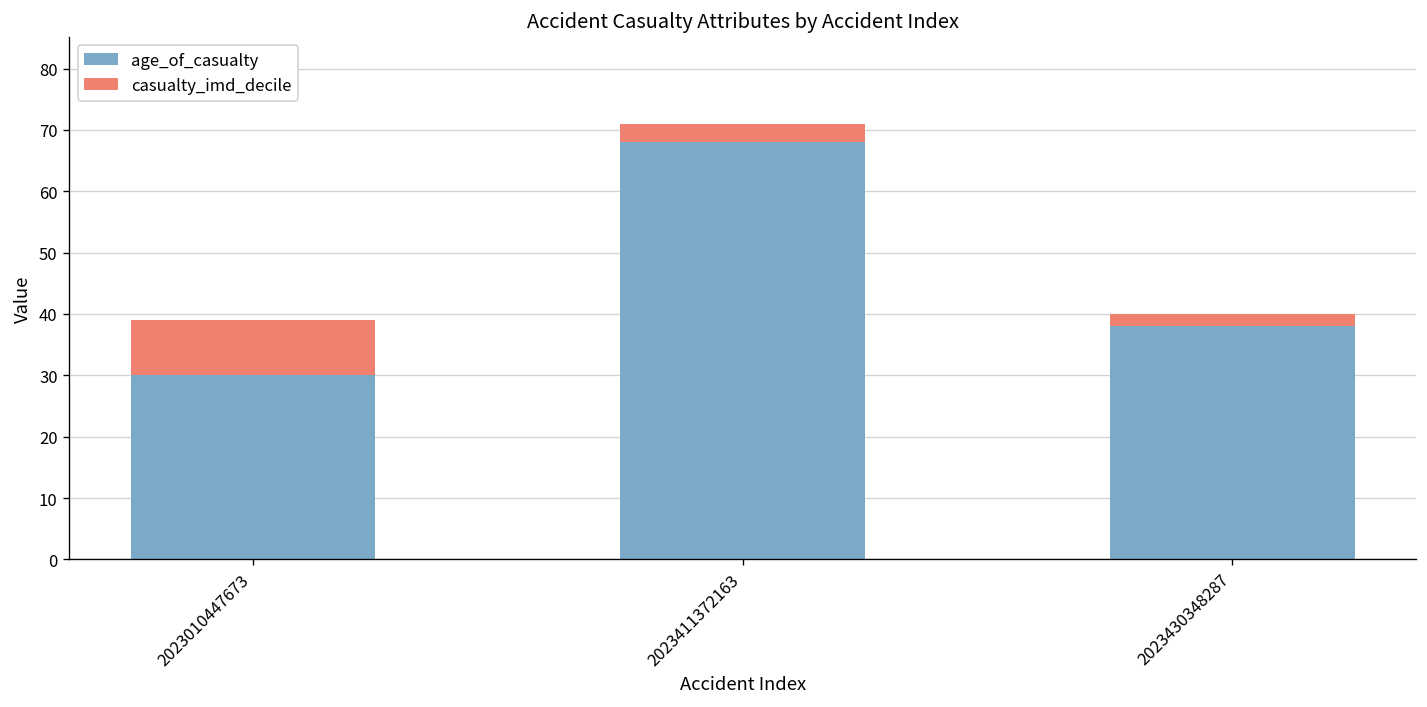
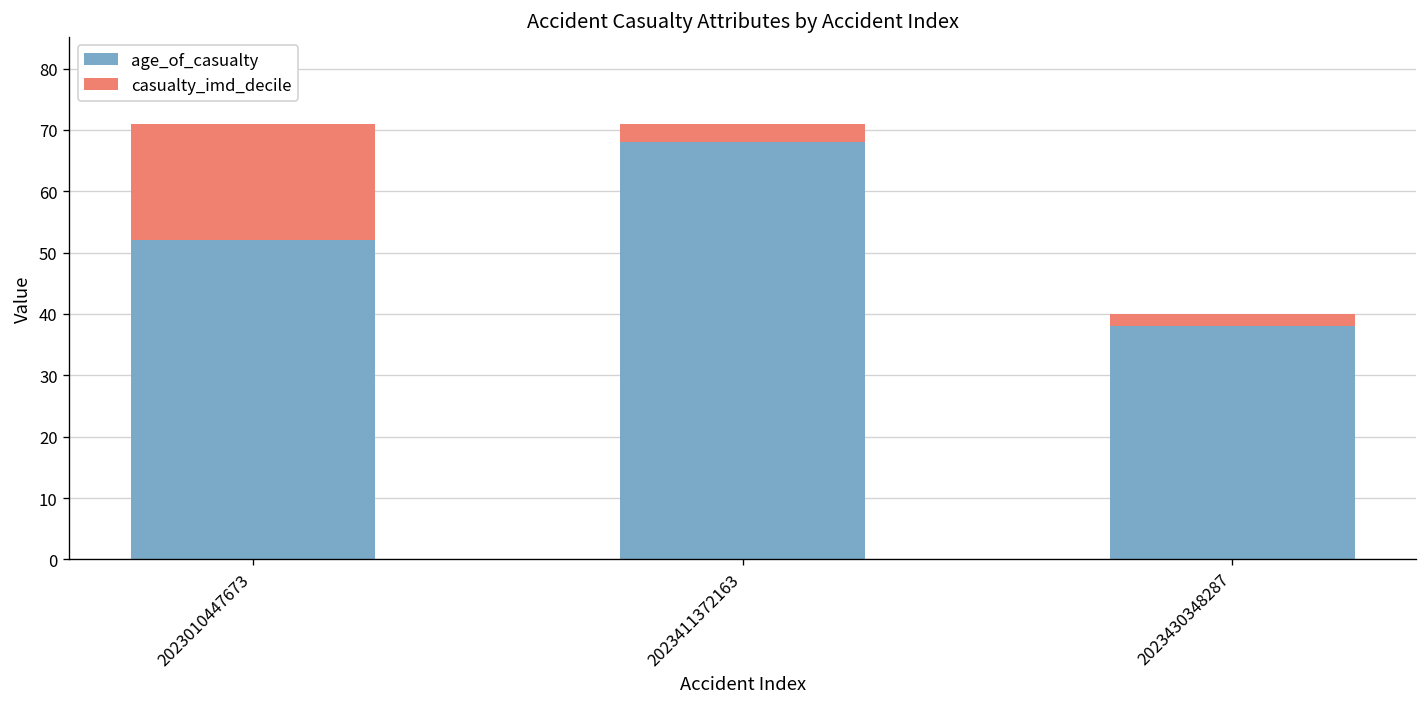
age_of_casualty, 2023010447673: 30 -> 52
casualty_imd_decile, 2023010447673: 9 -> 19
